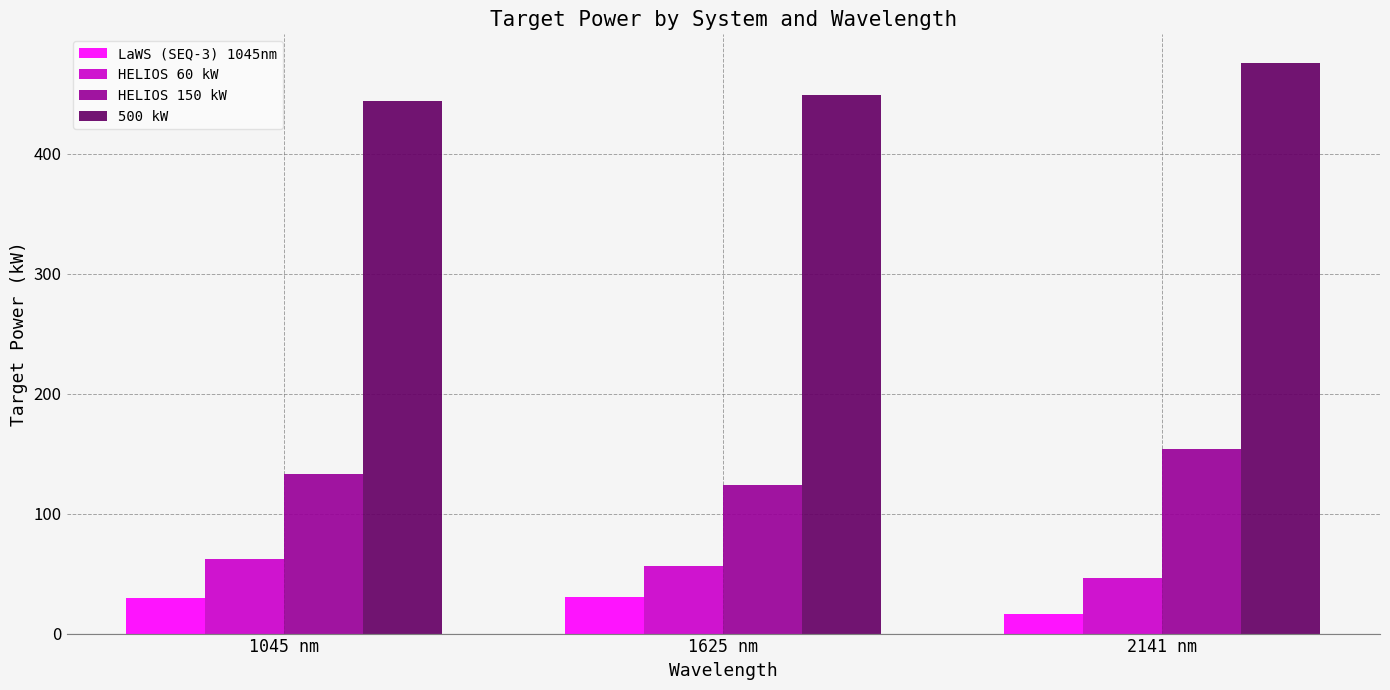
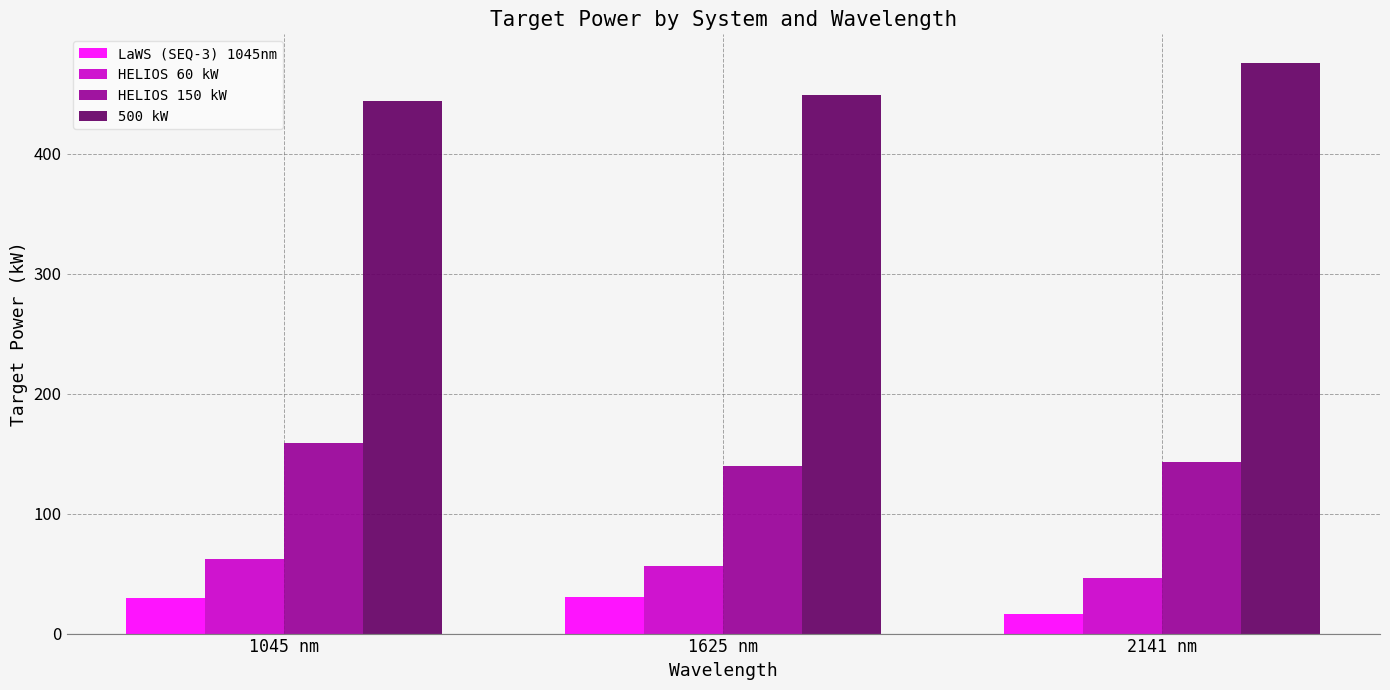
HELIOS 150 kW, 1045 nm: 133 -> 159
HELIOS 150 kW, 1625 nm: 124 -> 140
HELIOS 150 kW, 2141 nm: 154 -> 143
